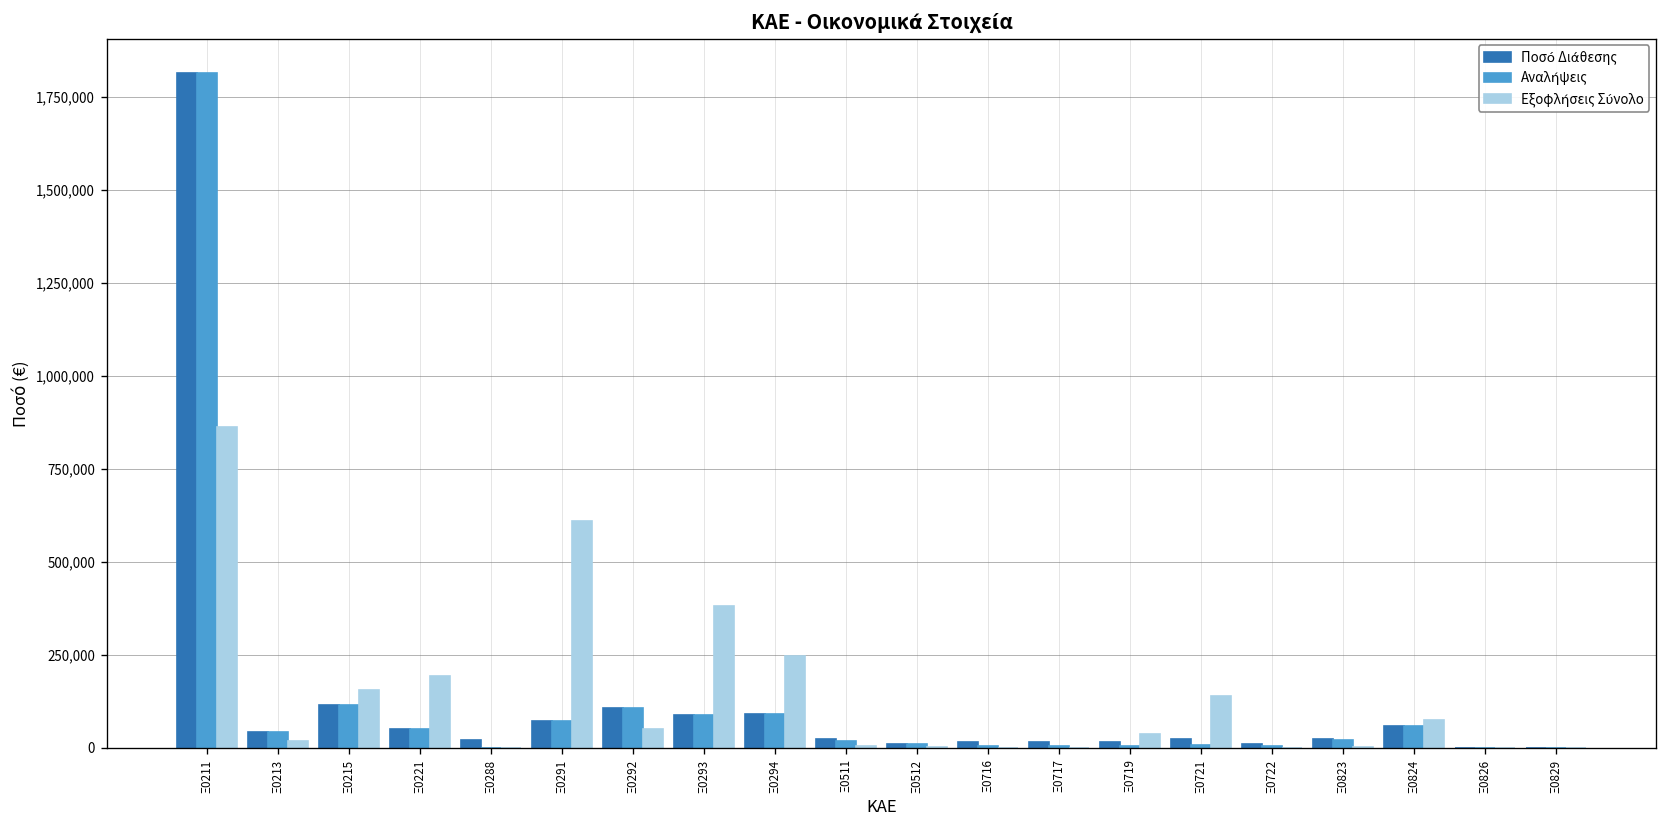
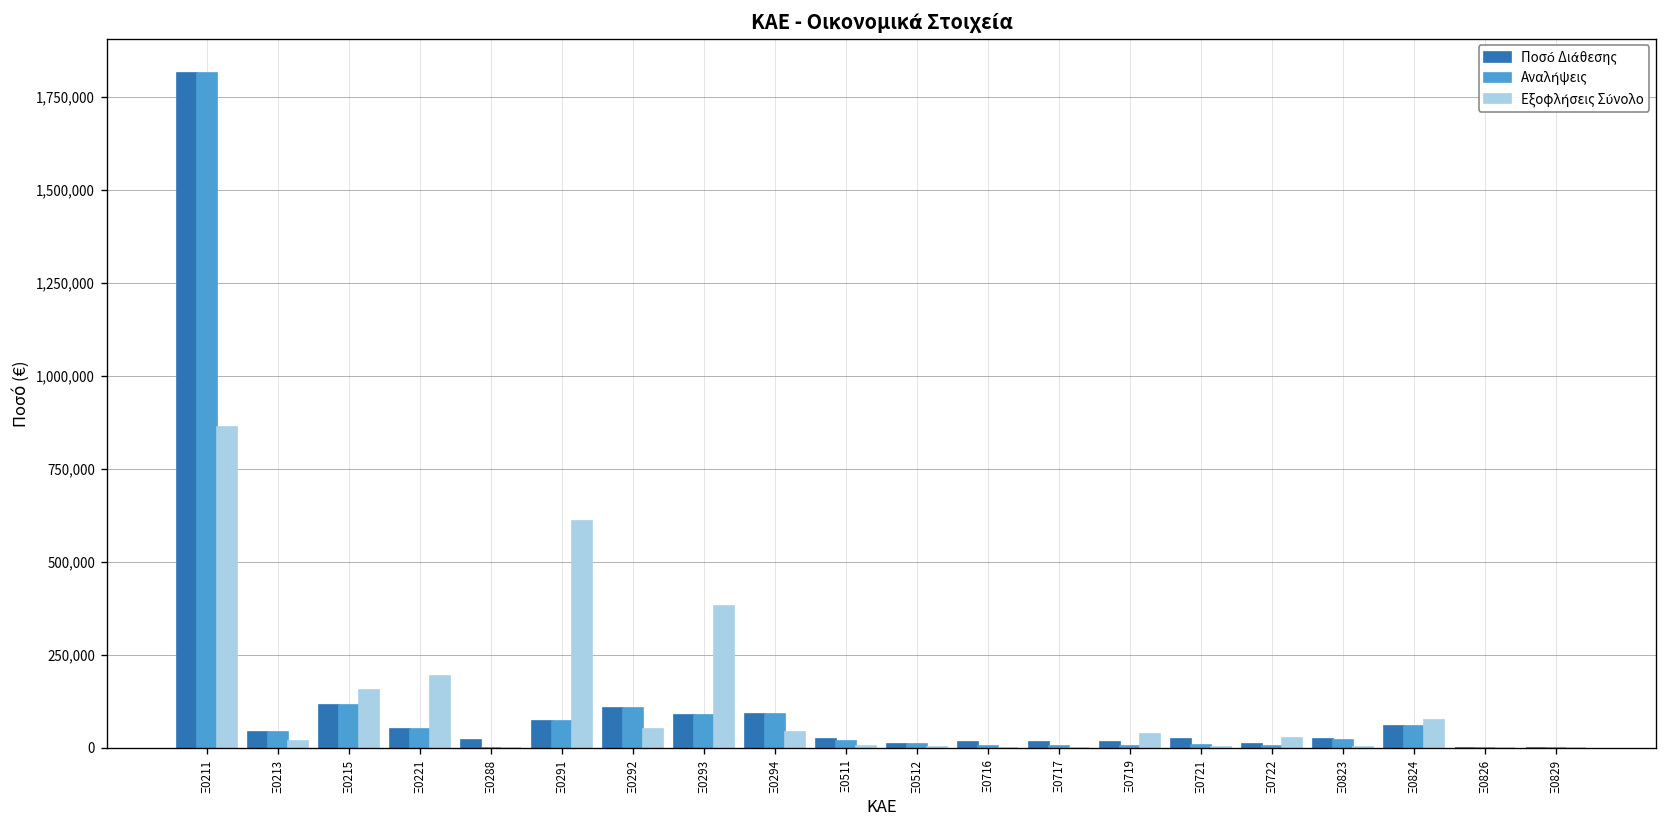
Εξοφλήσεις Σύνολο, Ξ0294: 250,000 -> 40,000
Εξοφλήσεις Σύνολο, Ξ0721: 140,000 -> 0
Εξοφλήσεις Σύνολο, Ξ0722: 0 -> 30,000
